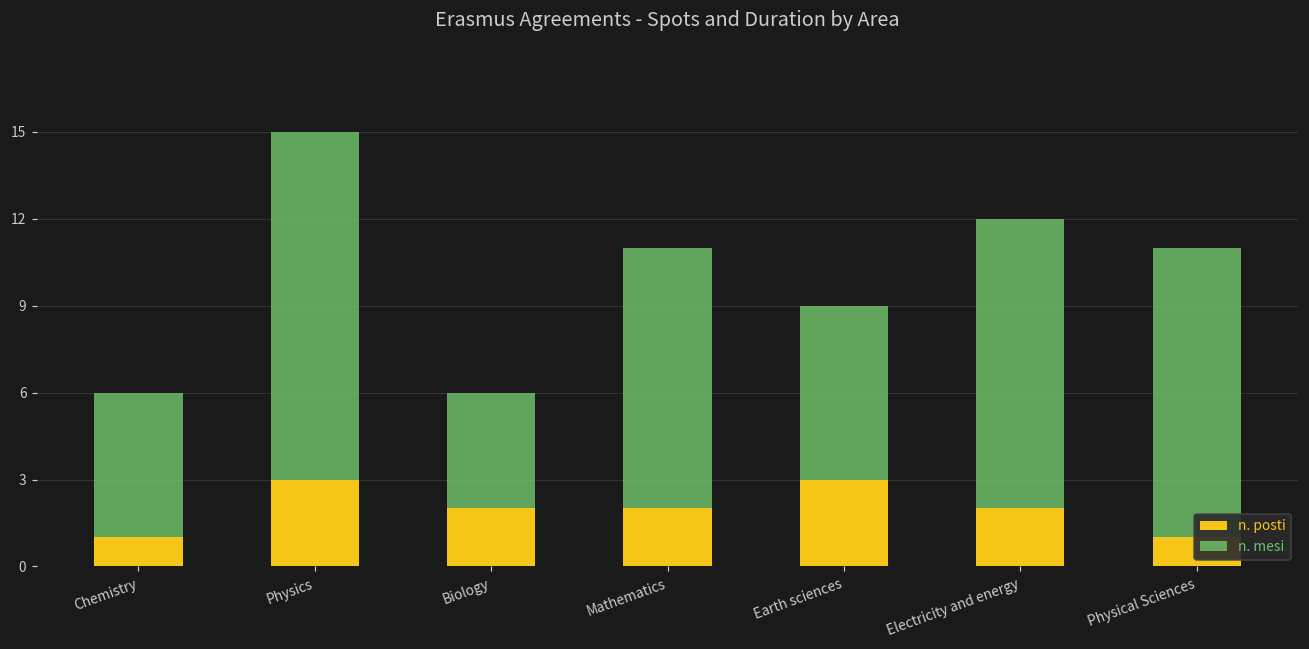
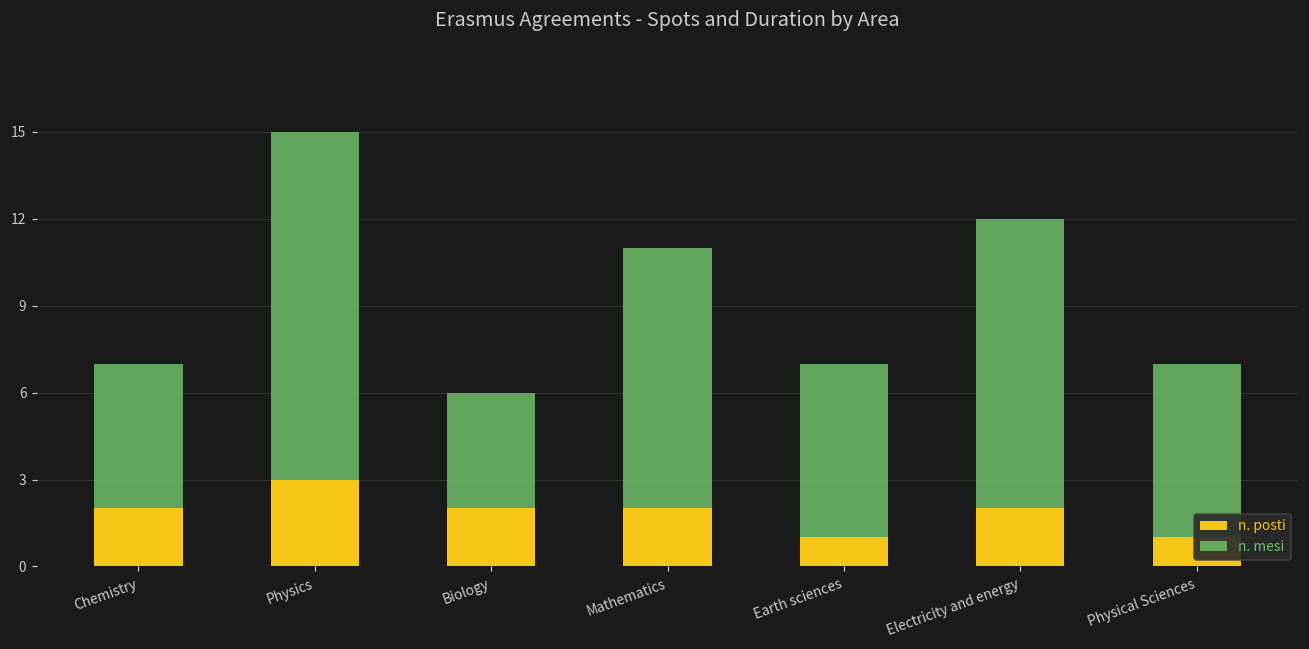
n. posti, Chemistry: 1 -> 2
n. posti, Earth sciences: 3 -> 1
n. mesi, Physical Sciences: 10 -> 6
